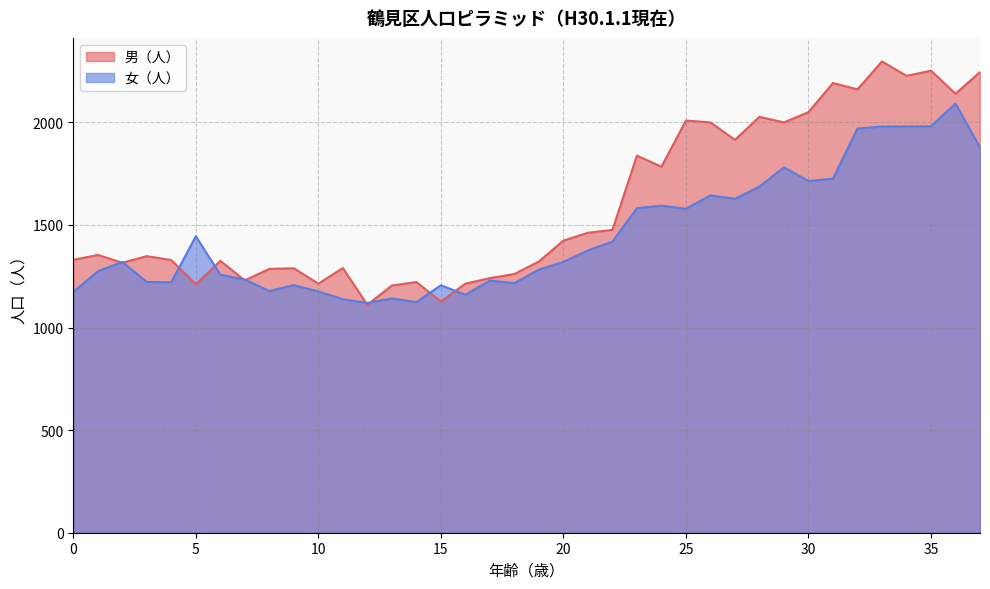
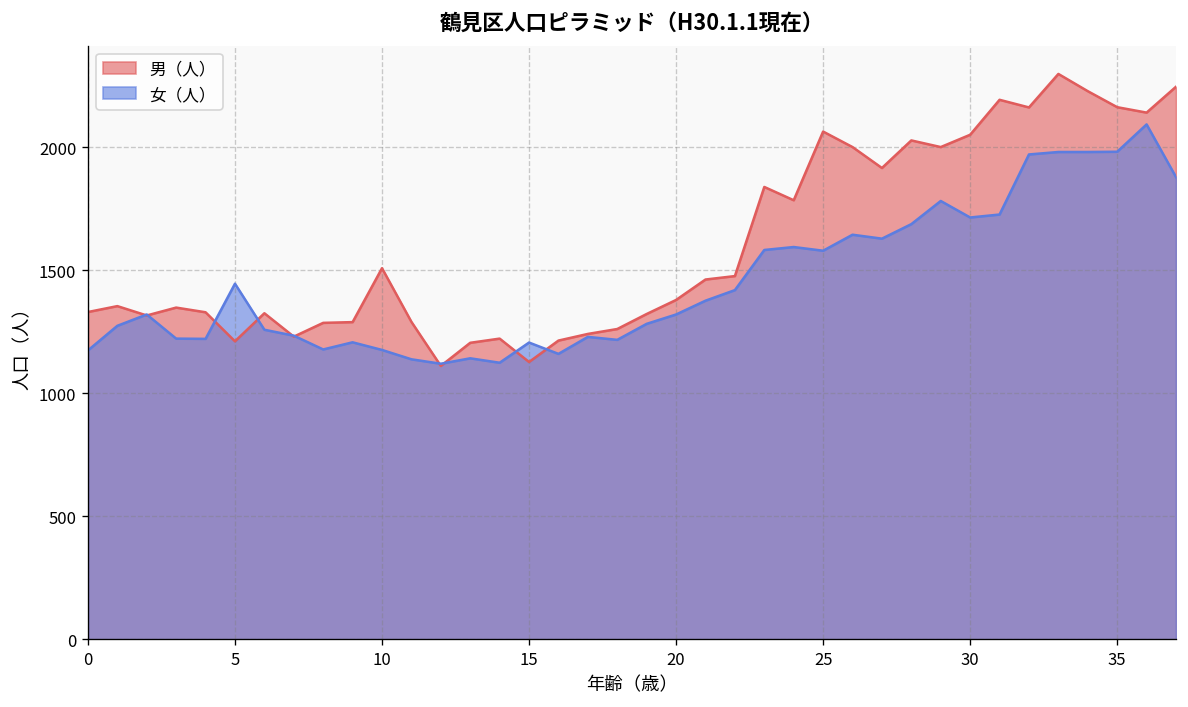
男（人）, 10: 1210 -> 1510
男（人）, 20: 1420 -> 1380
男（人）, 25: 2010 -> 2060
男（人）, 35: 2250 -> 2160
